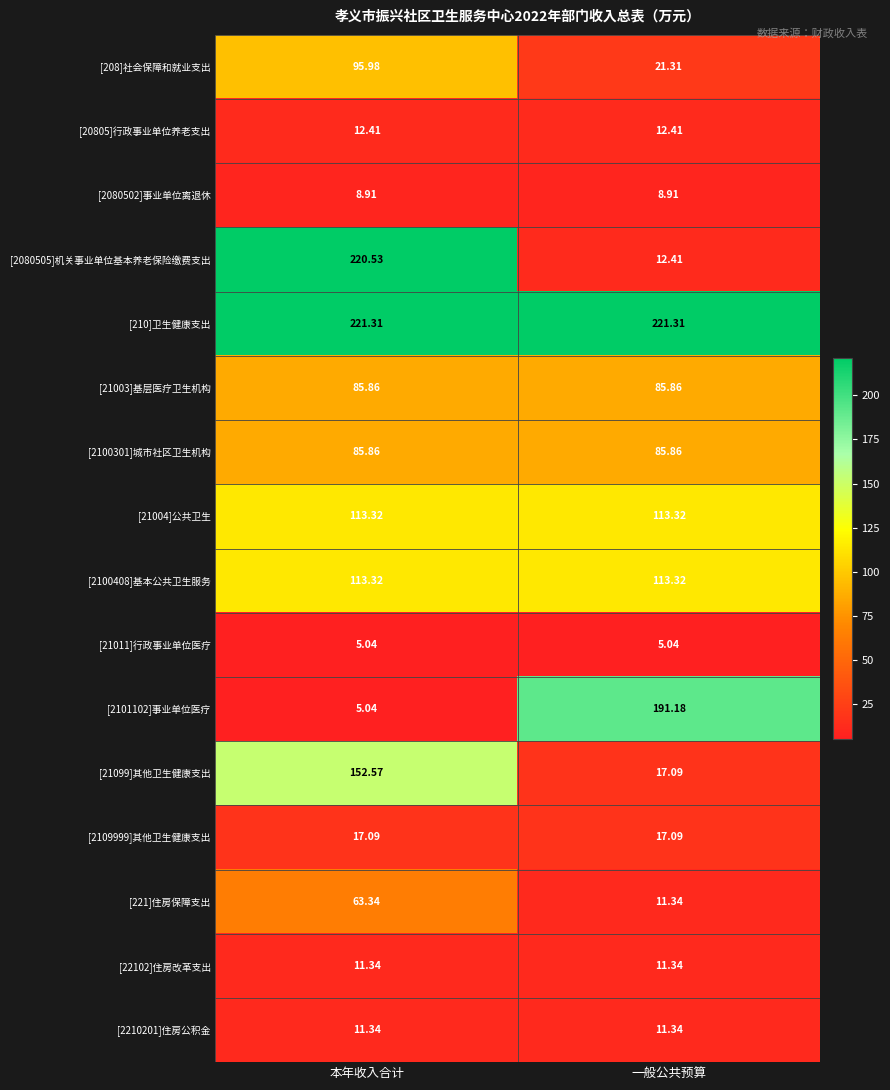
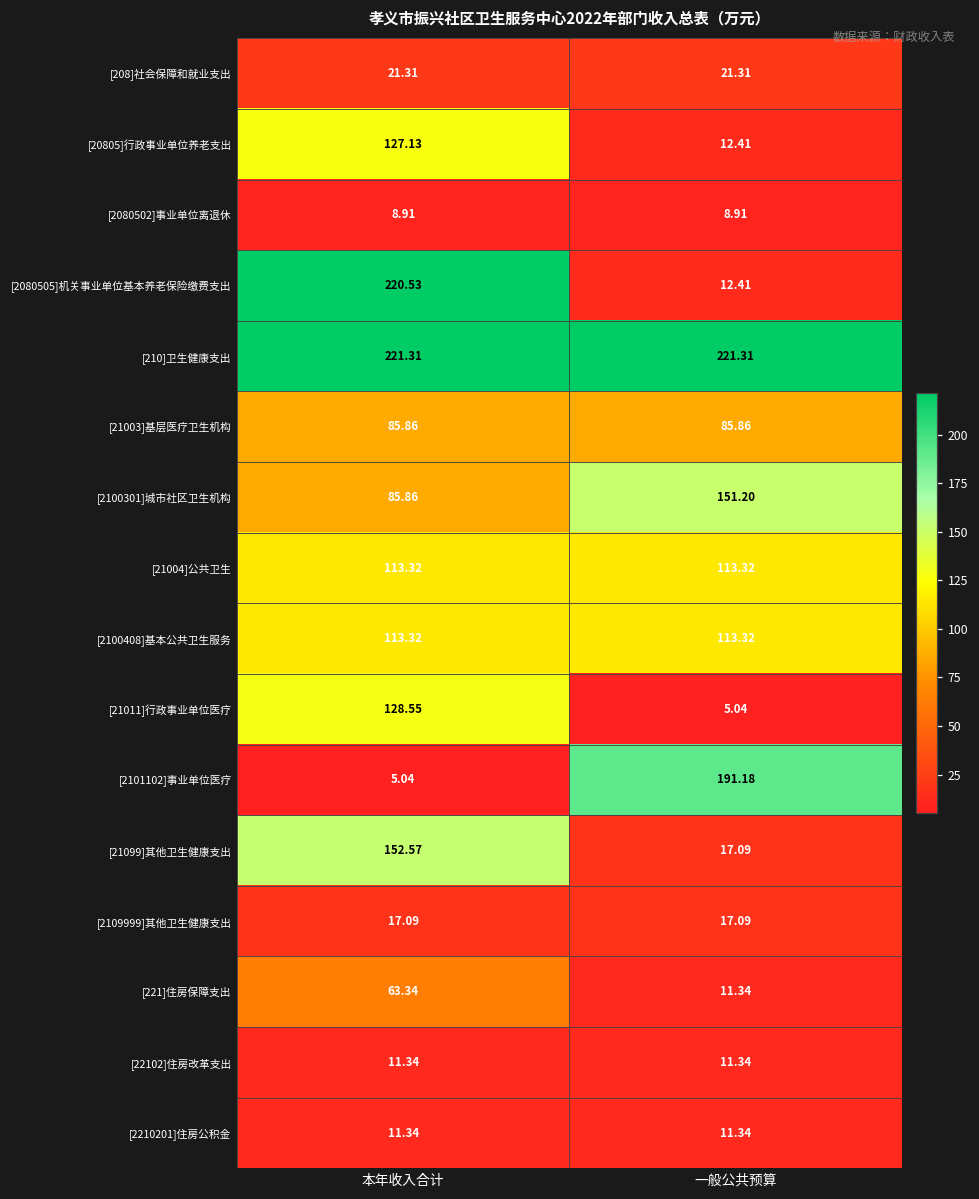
[208]社会保障和就业支出, 本年收入合计: 95.98 -> 21.31
[20805]行政事业单位养老支出, 本年收入合计: 12.41 -> 127.13
[2100301]城市社区卫生机构, 一般公共预算: 85.86 -> 151.20
[21011]行政事业单位医疗, 本年收入合计: 5.04 -> 128.55
